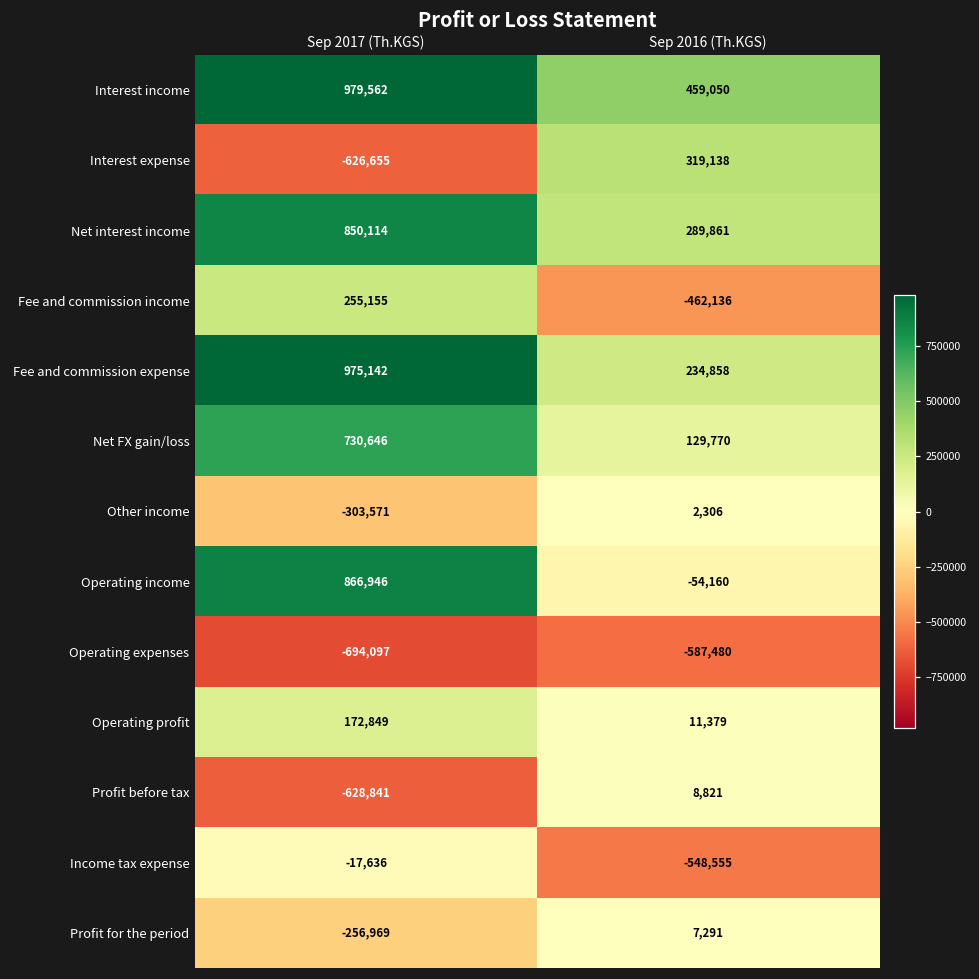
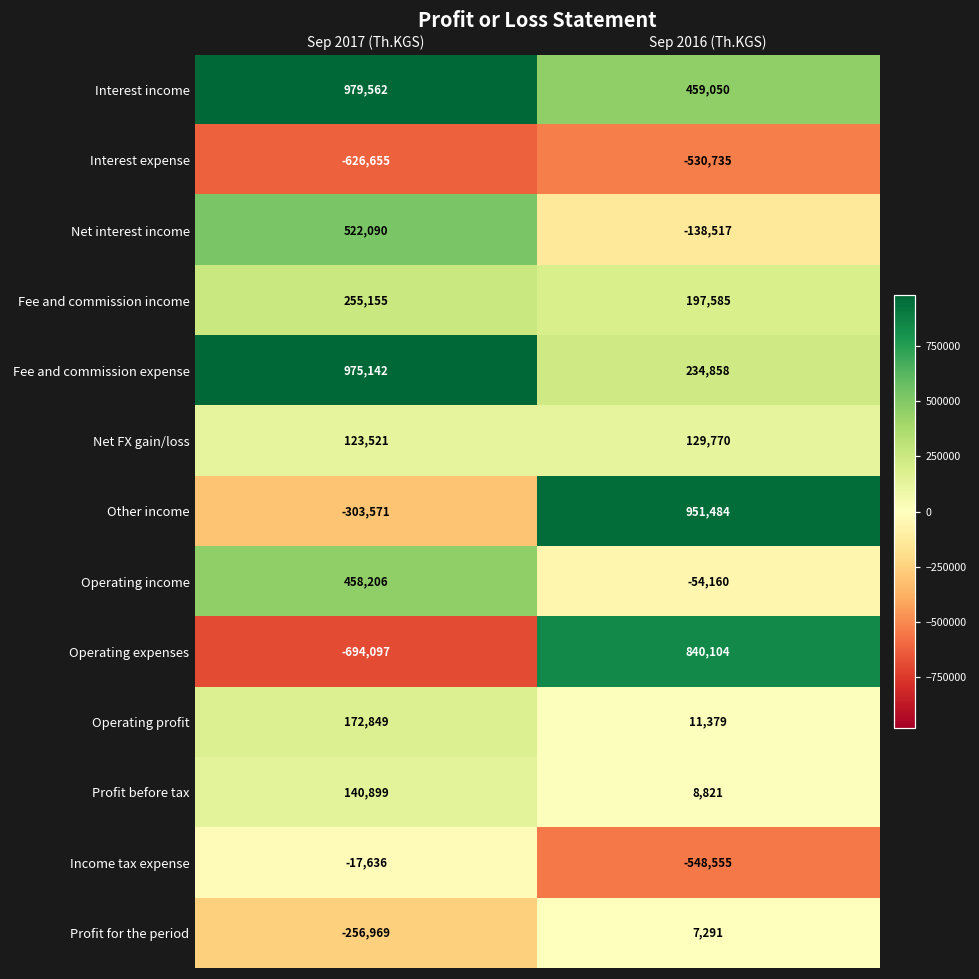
Interest expense, Sep 2016 (Th.KGS): 319,138 -> -530,735
Net interest income, Sep 2017 (Th.KGS): 850,114 -> 522,090
Net interest income, Sep 2016 (Th.KGS): 289,861 -> -138,517
Fee and commission income, Sep 2016 (Th.KGS): -462,136 -> 197,585
Net FX gain/loss, Sep 2017 (Th.KGS): 730,646 -> 123,521
Other income, Sep 2016 (Th.KGS): 2,306 -> 951,484
Operating income, Sep 2017 (Th.KGS): 866,946 -> 458,206
Operating expenses, Sep 2016 (Th.KGS): -587,480 -> 840,104
Profit before tax, Sep 2017 (Th.KGS): -628,841 -> 140,899
